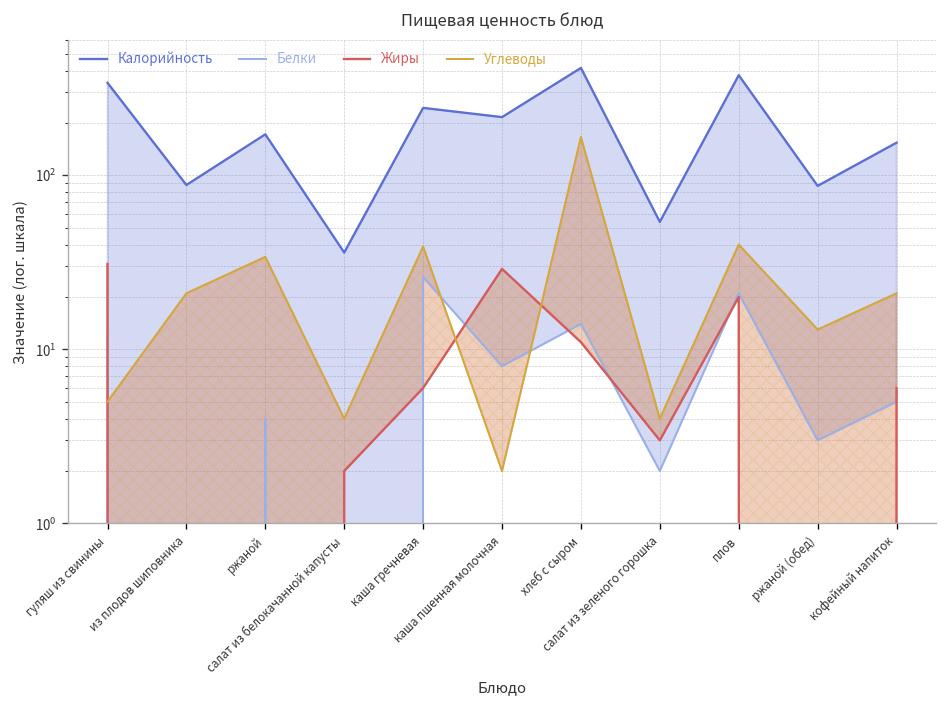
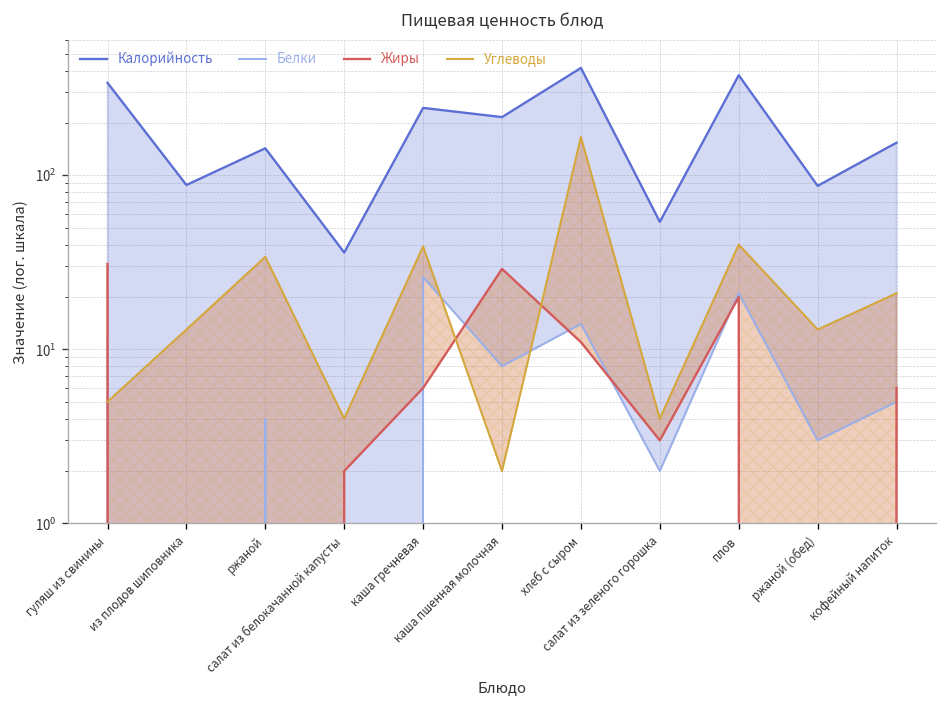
Углеводы, из плодов шиповника: 21 -> 13
Калорийность, ржаной: 170 -> 140
